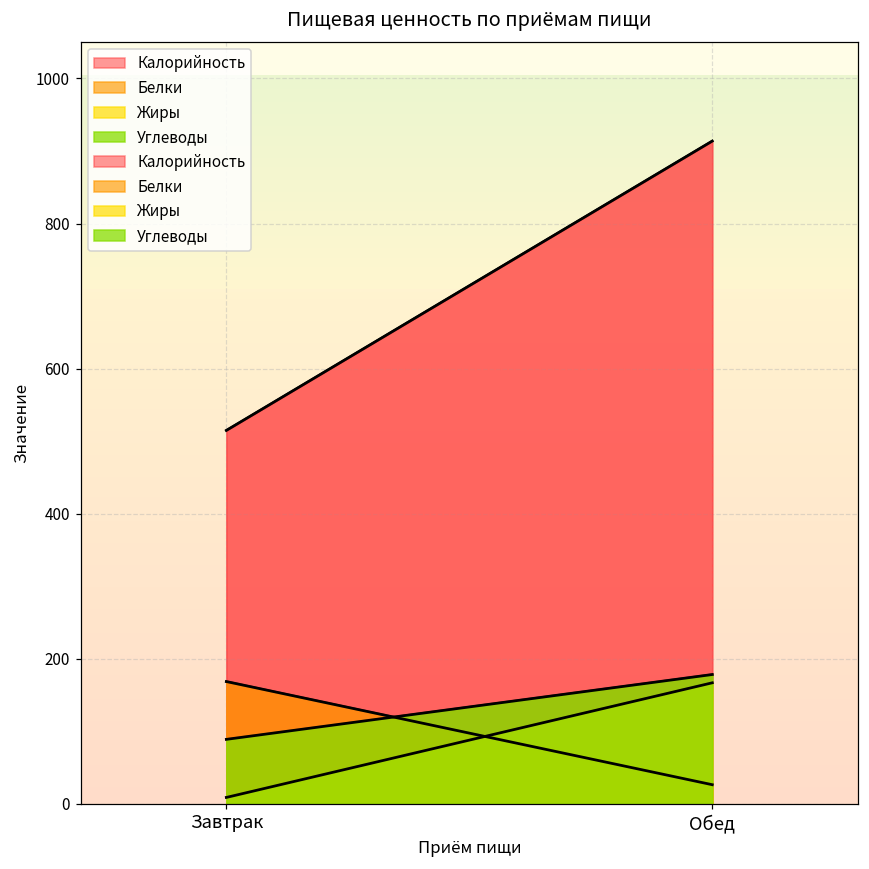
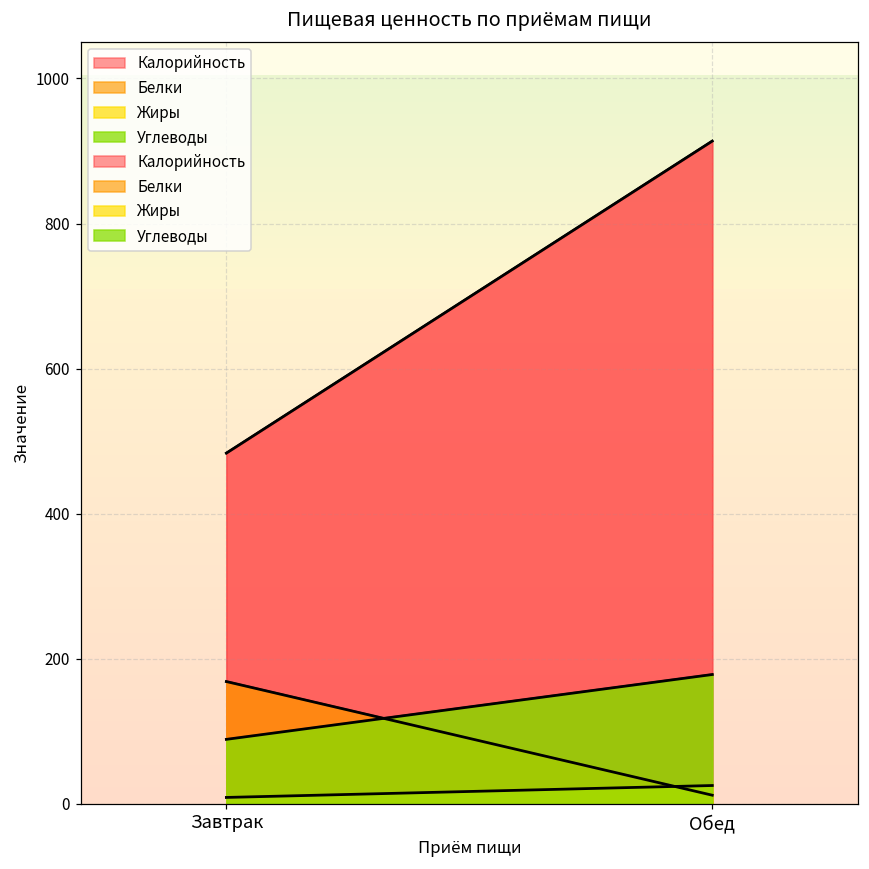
Калорийность, Завтрак: 510 -> 480
Белки, Обед: 30 -> 10
Жиры, Обед: 170 -> 30
